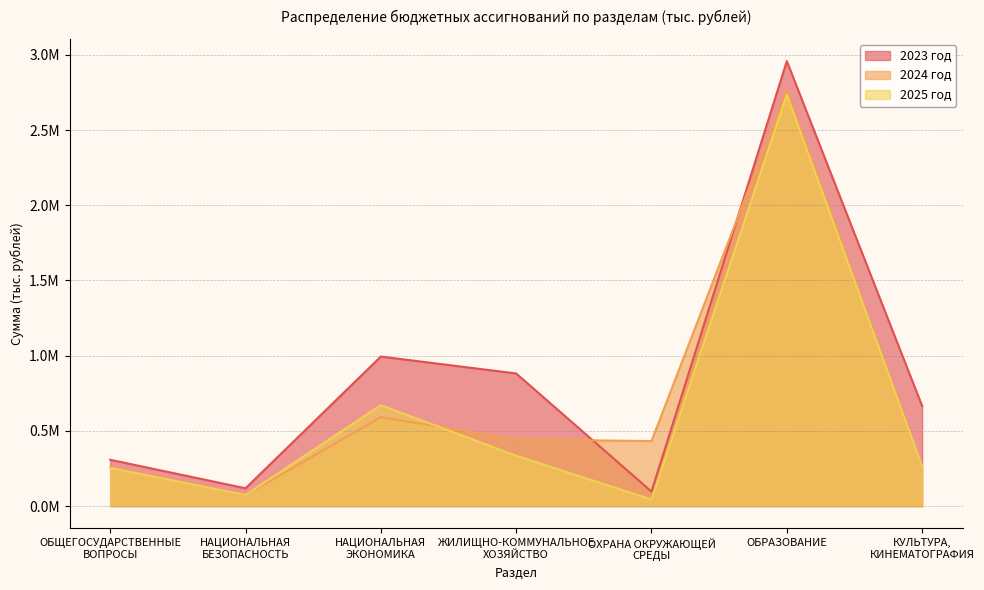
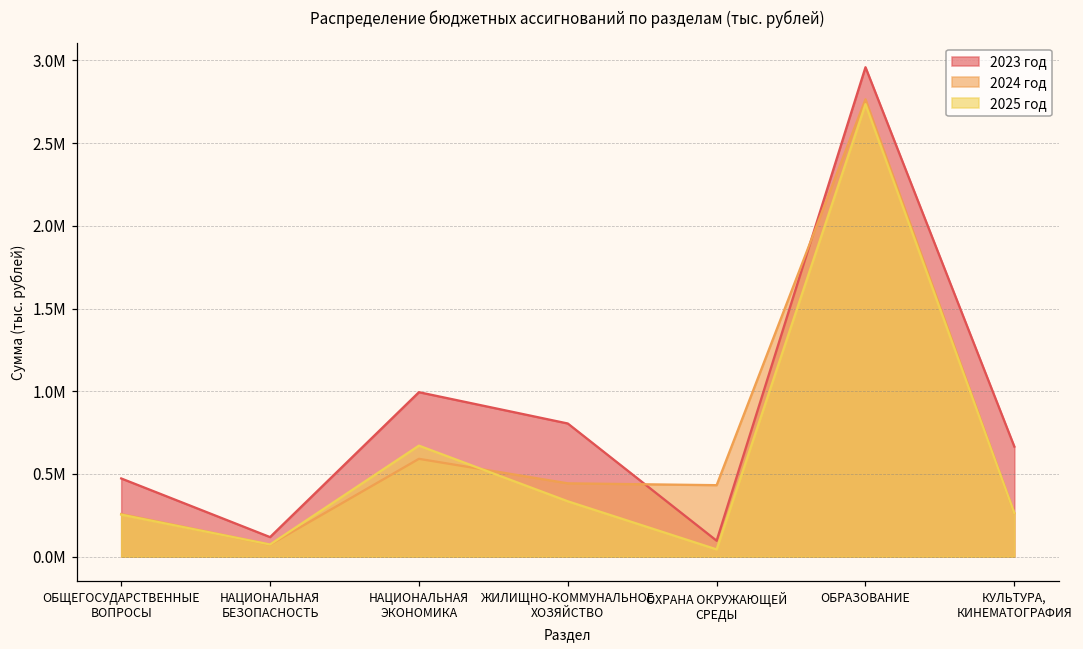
2023 год, ОБЩЕГОСУДАРСТВЕННЫЕ ВОПРОСЫ: 310000 -> 470000
2023 год, ЖИЛИЩНО-КОММУНАЛЬНОЕ ХОЗЯЙСТВО: 880000 -> 810000
